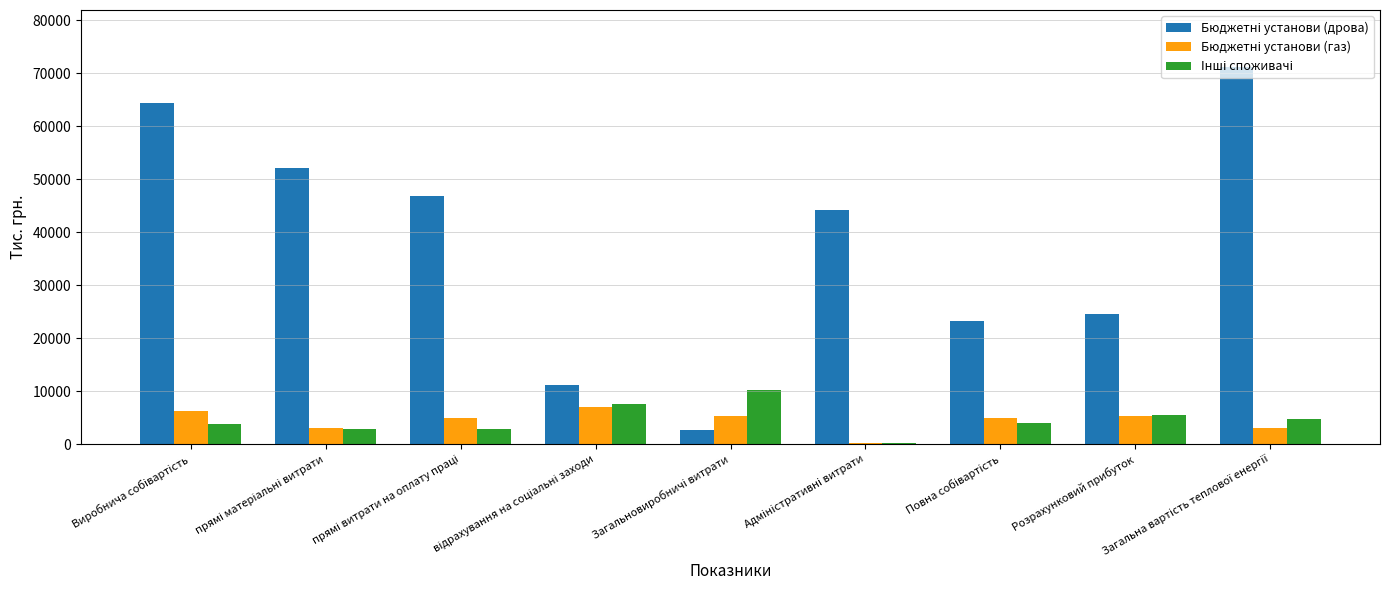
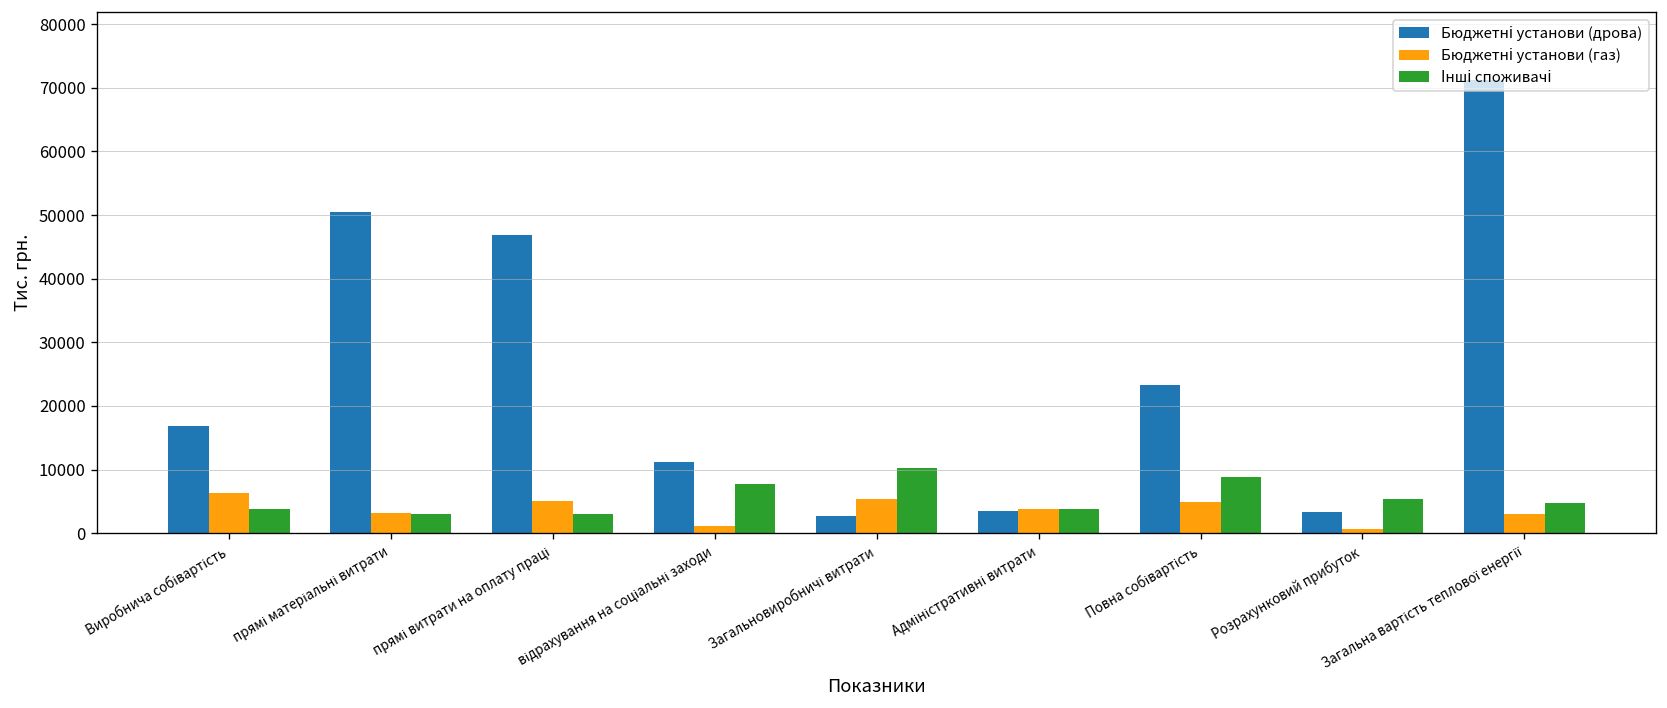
Бюджетні установи (дрова), Виробнича собівартість: 64000 -> 17000
Бюджетні установи (дрова), прямі матеріальні витрати: 52000 -> 51000
Бюджетні установи (газ), відрахування на соціальні заходи: 7000 -> 1000
Бюджетні установи (дрова), Адміністративні витрати: 44000 -> 3000
Бюджетні установи (газ), Адміністративні витрати: 0 -> 4000
Інші споживачі, Адміністративні витрати: 0 -> 4000
Інші споживачі, Повна собівартість: 4000 -> 9000
Бюджетні установи (дрова), Розрахунковий прибуток: 25000 -> 3000
Бюджетні установи (газ), Розрахунковий прибуток: 5000 -> 1000
